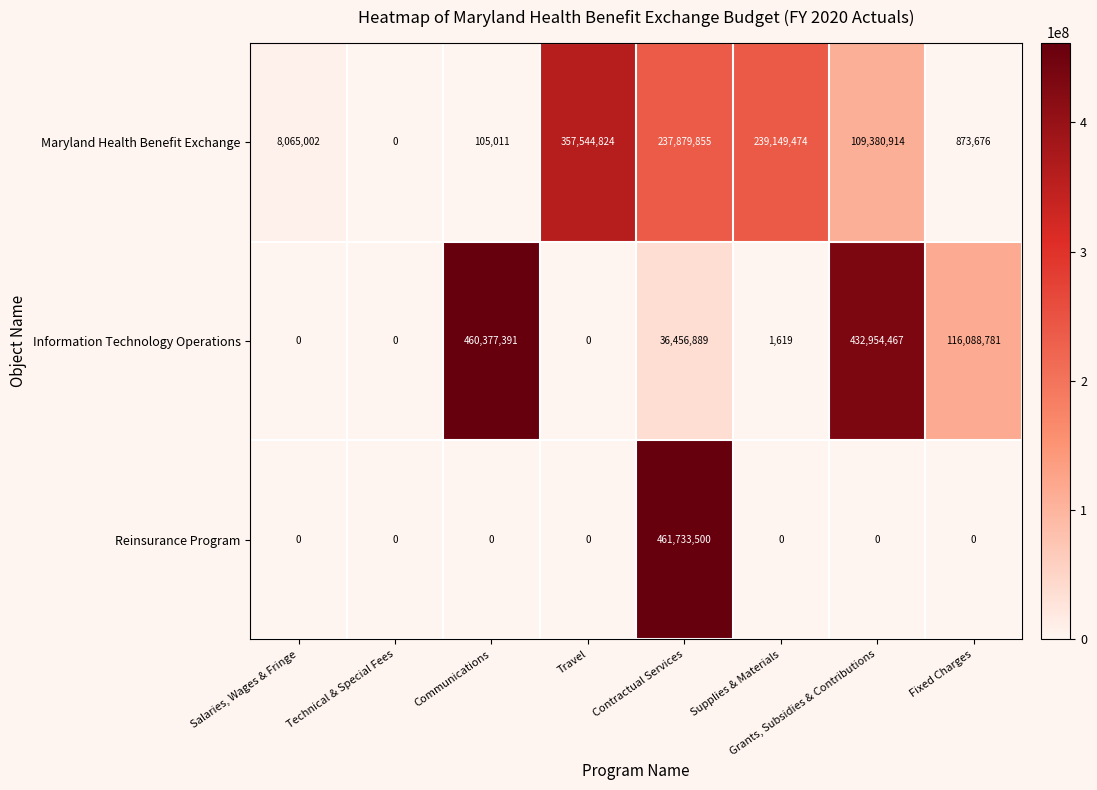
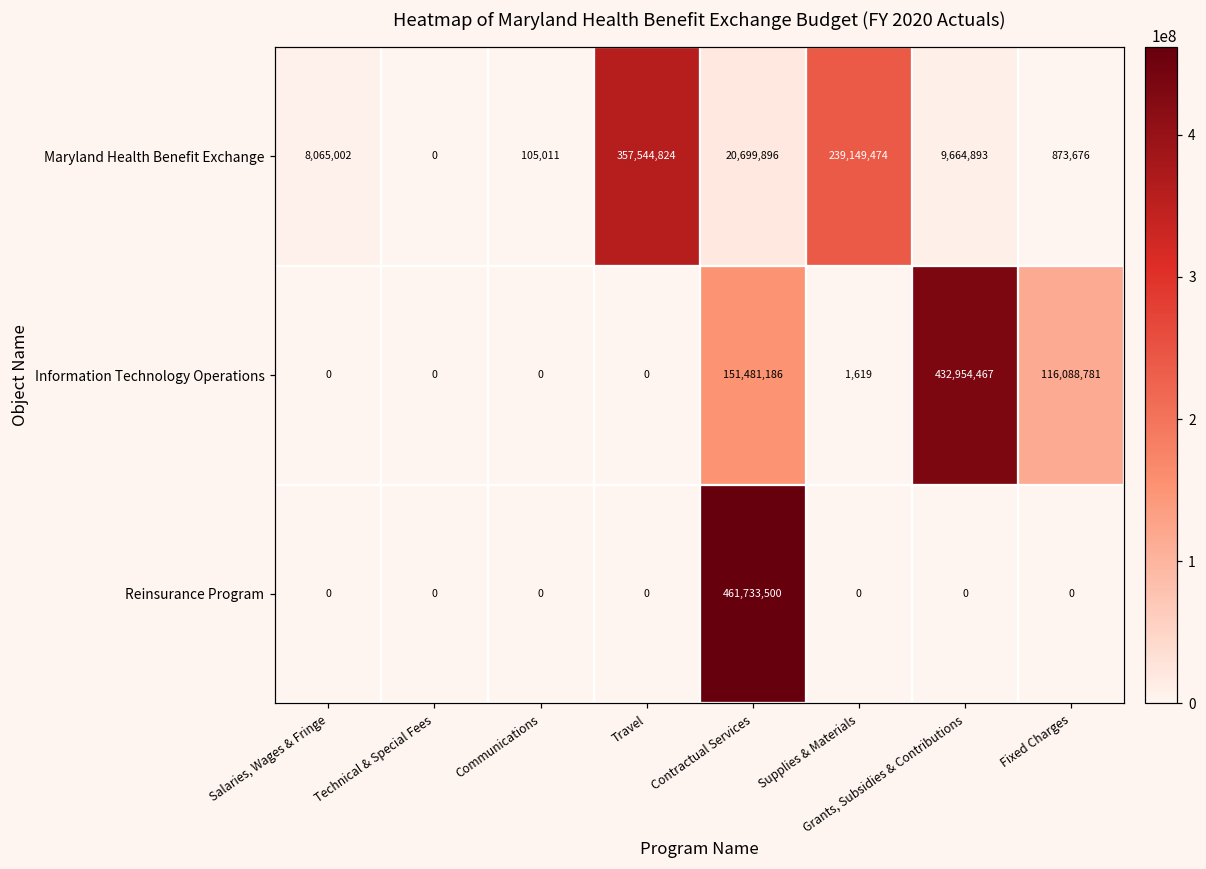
Maryland Health Benefit Exchange, Contractual Services: 237,879,855 -> 20,699,896
Maryland Health Benefit Exchange, Grants, Subsidies & Contributions: 109,380,914 -> 9,664,893
Information Technology Operations, Communications: 460,377,391 -> 0
Information Technology Operations, Contractual Services: 36,456,889 -> 151,481,186
